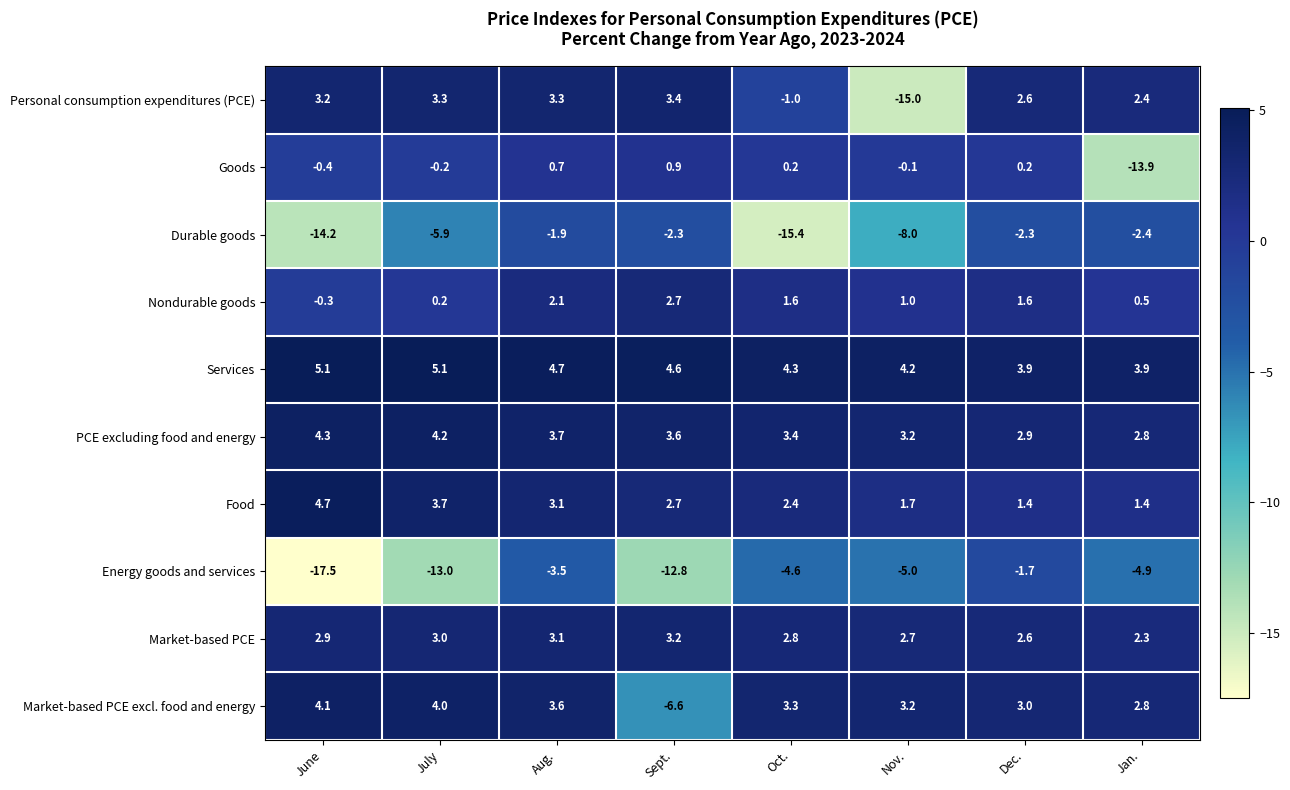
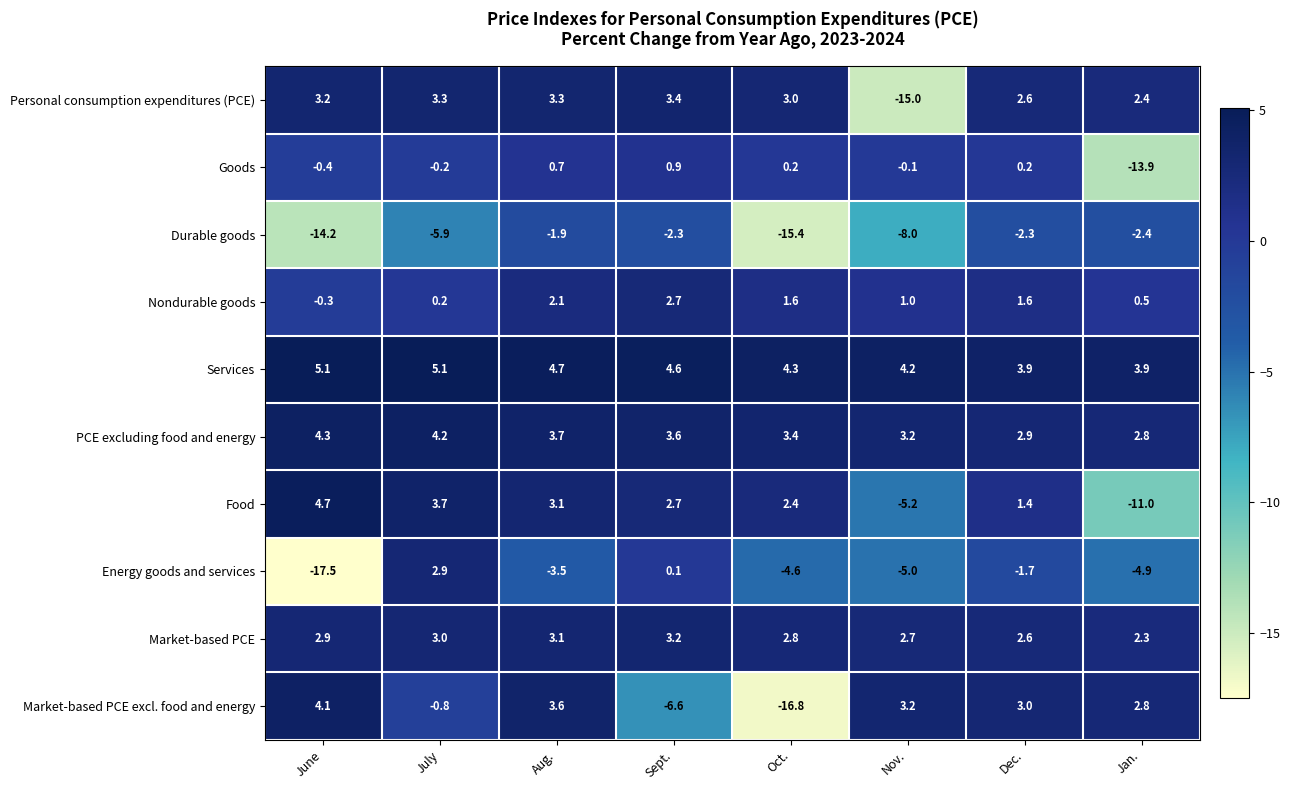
Personal consumption expenditures (PCE), Oct.: -1.0 -> 3.0
Food, Nov.: 1.7 -> -5.2
Food, Jan.: 1.4 -> -11.0
Energy goods and services, July: -13.0 -> 2.9
Energy goods and services, Sept.: -12.8 -> 0.1
Market-based PCE excl. food and energy, July: 4.0 -> -0.8
Market-based PCE excl. food and energy, Oct.: 3.3 -> -16.8
